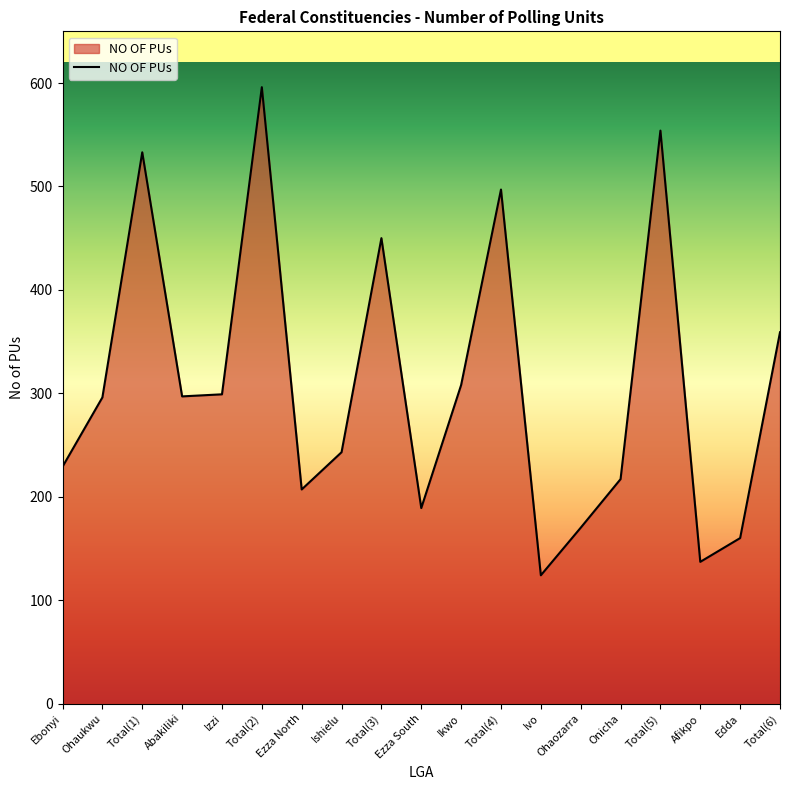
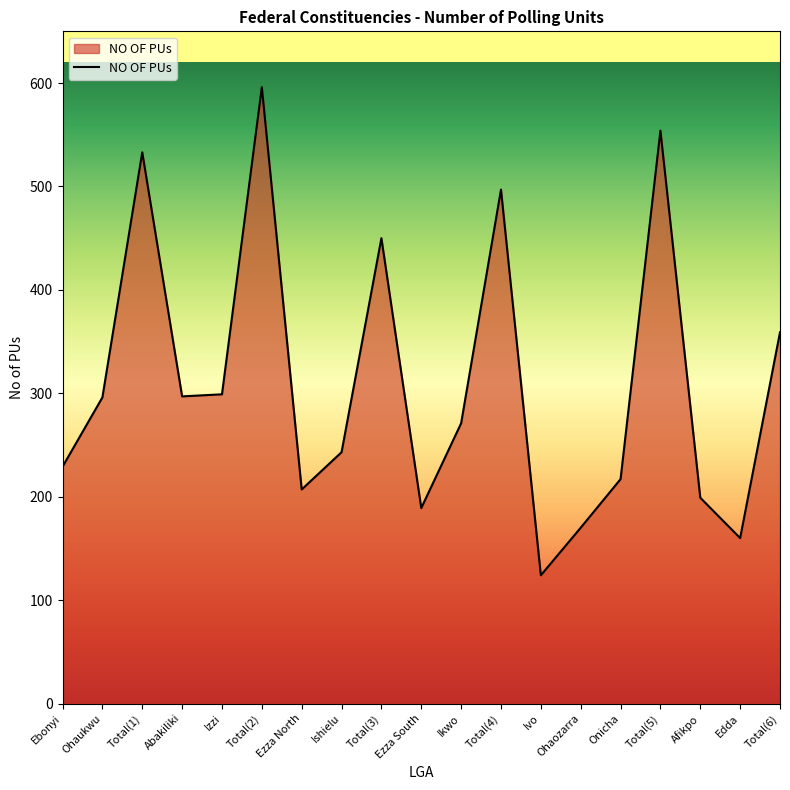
Ikwo: 308 -> 271
Afikpo: 137 -> 199
